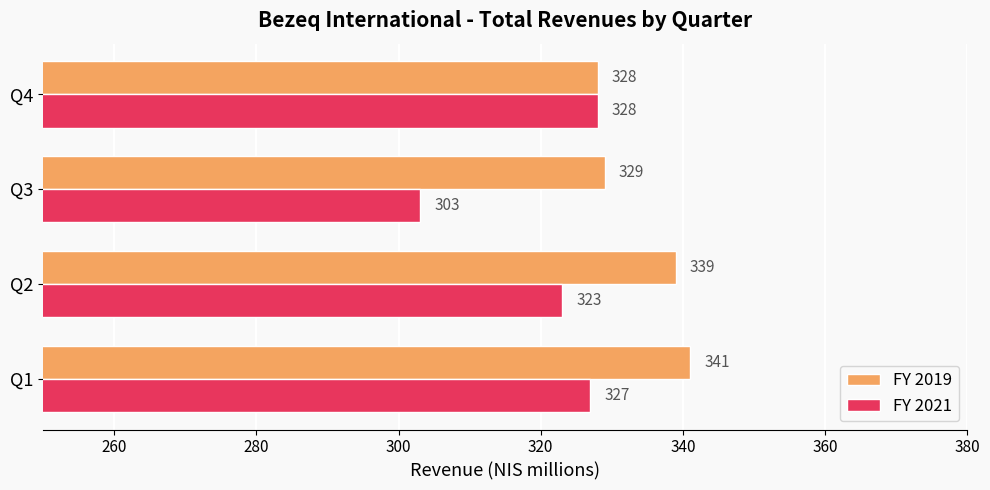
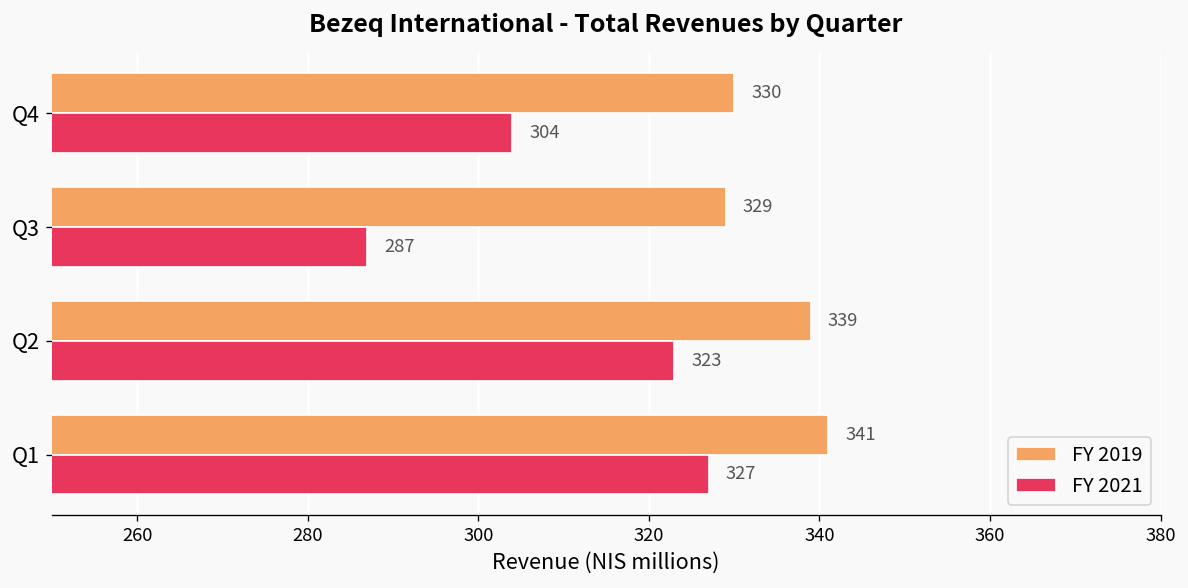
FY 2019, Q4: 328 -> 330
FY 2021, Q4: 328 -> 304
FY 2021, Q3: 303 -> 287
